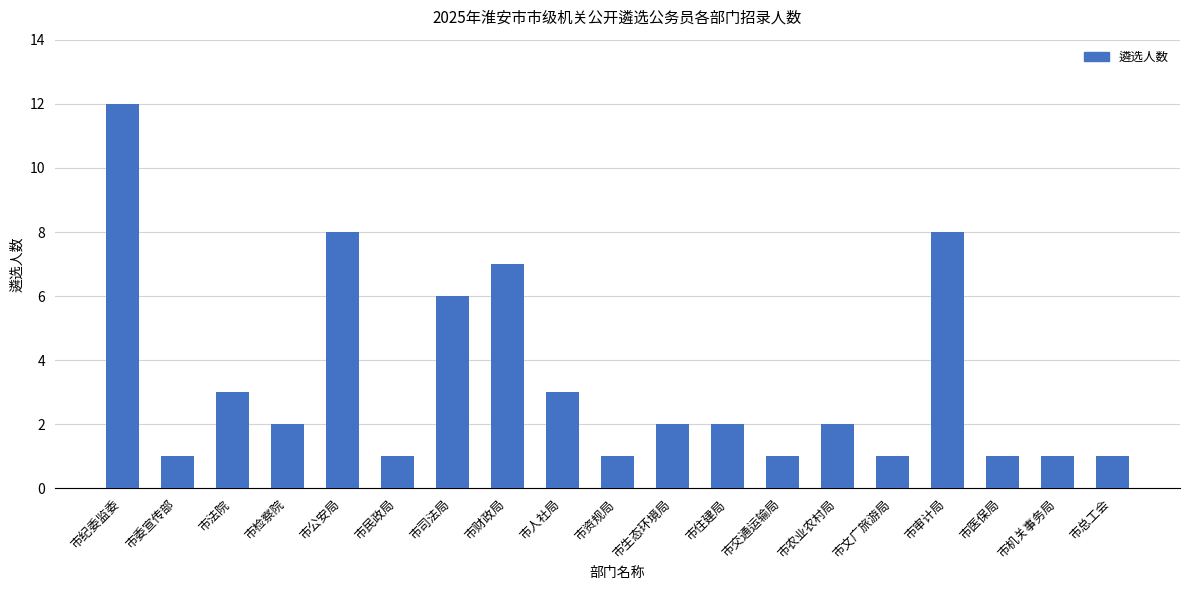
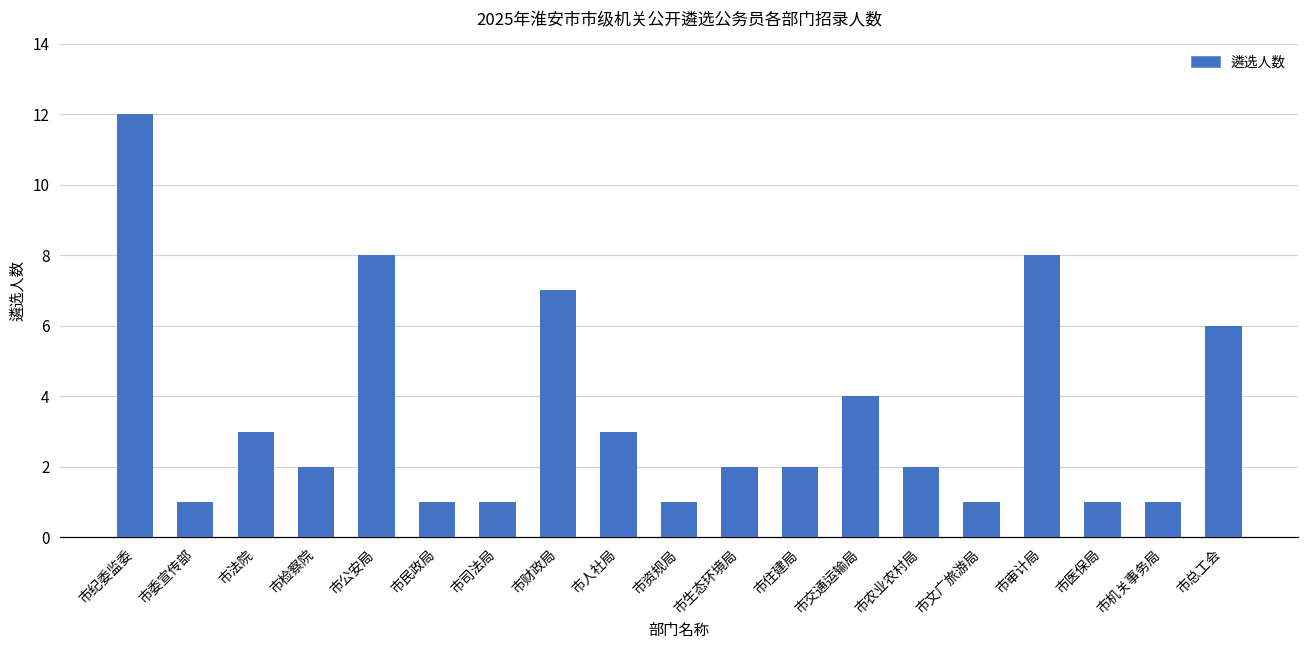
市司法局: 6 -> 1
市交通运输局: 1 -> 4
市总工会: 1 -> 6
